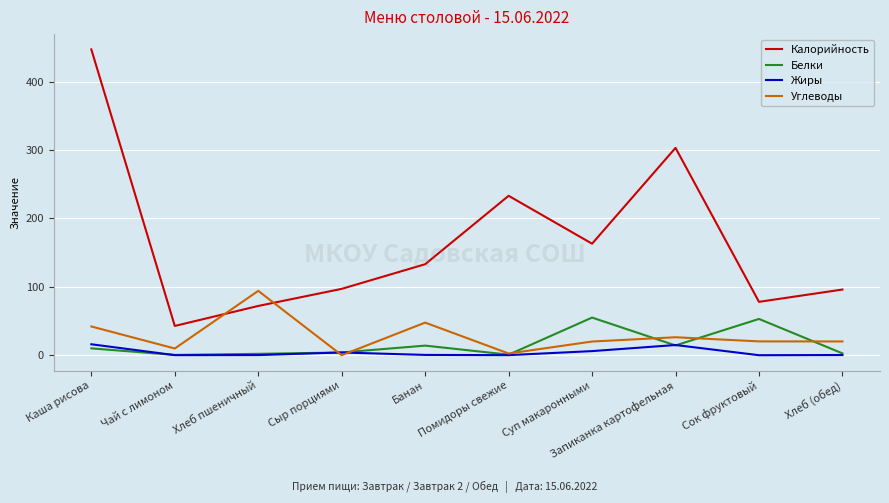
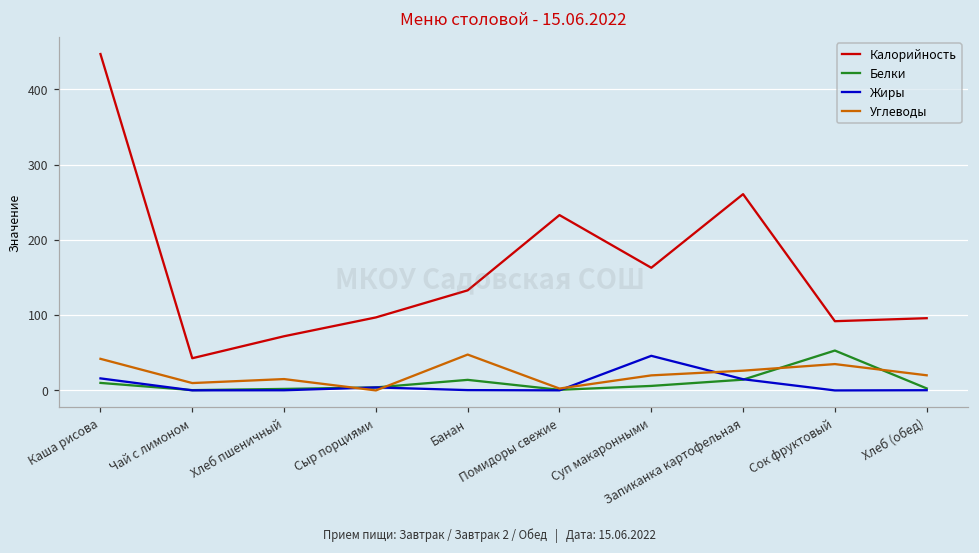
Углеводы, Хлеб пшеничный: 90 -> 20
Белки, Суп макаронными: 60 -> 10
Жиры, Суп макаронными: 10 -> 50
Калорийность, Запиканка картофельная: 300 -> 260
Калорийность, Сок фруктовый: 80 -> 90
Углеводы, Сок фруктовый: 20 -> 40
